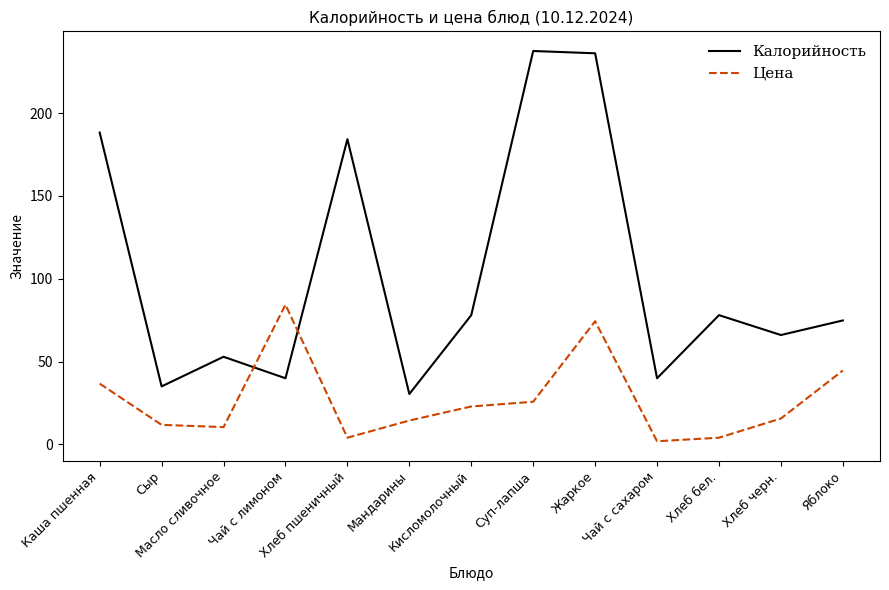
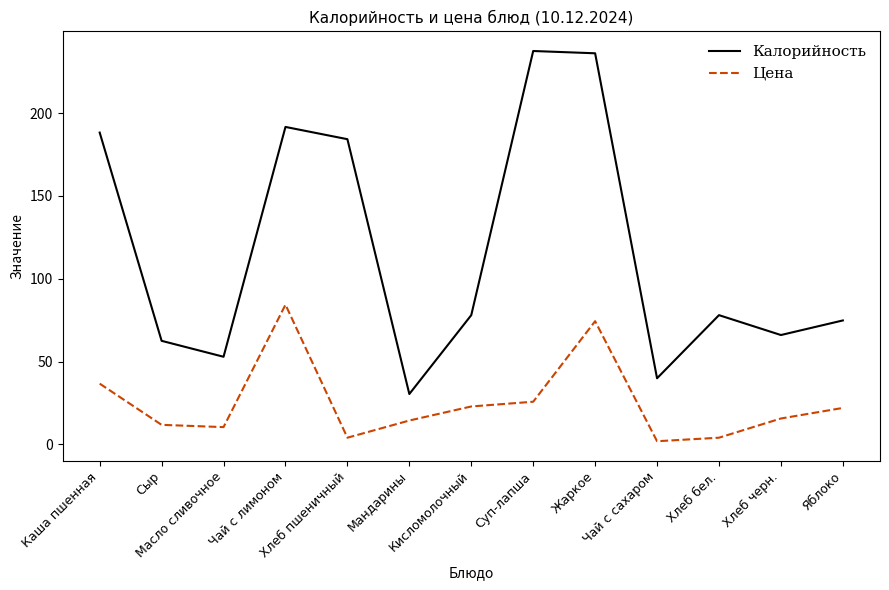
Калорийность, Сыр: 35 -> 63
Калорийность, Чай с лимоном: 40 -> 192
Цена, Яблоко: 45 -> 22
